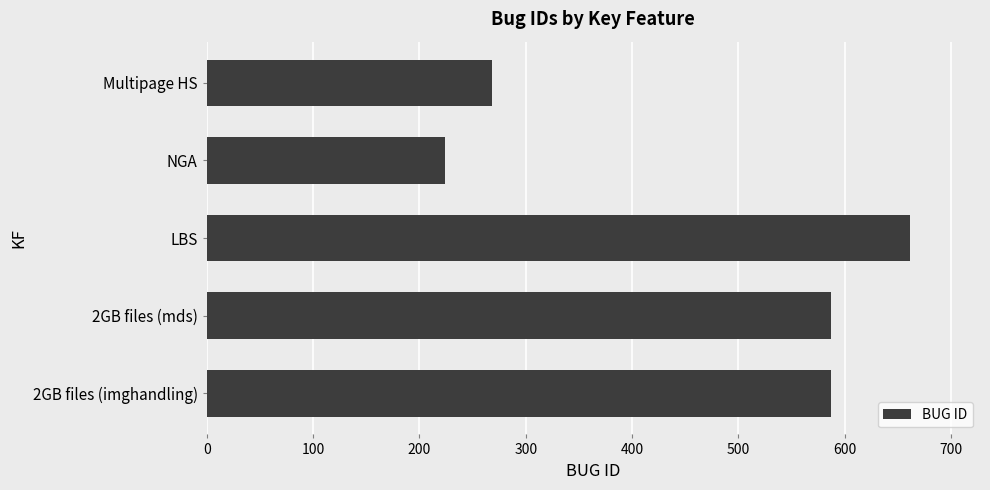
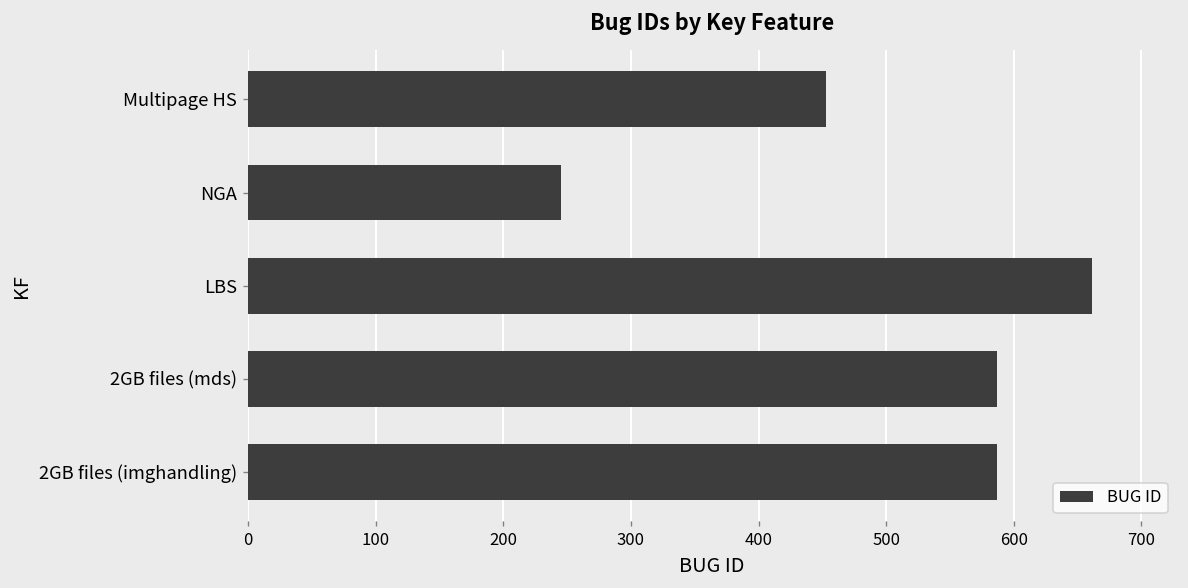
Multipage HS: 268 -> 453
NGA: 224 -> 245
